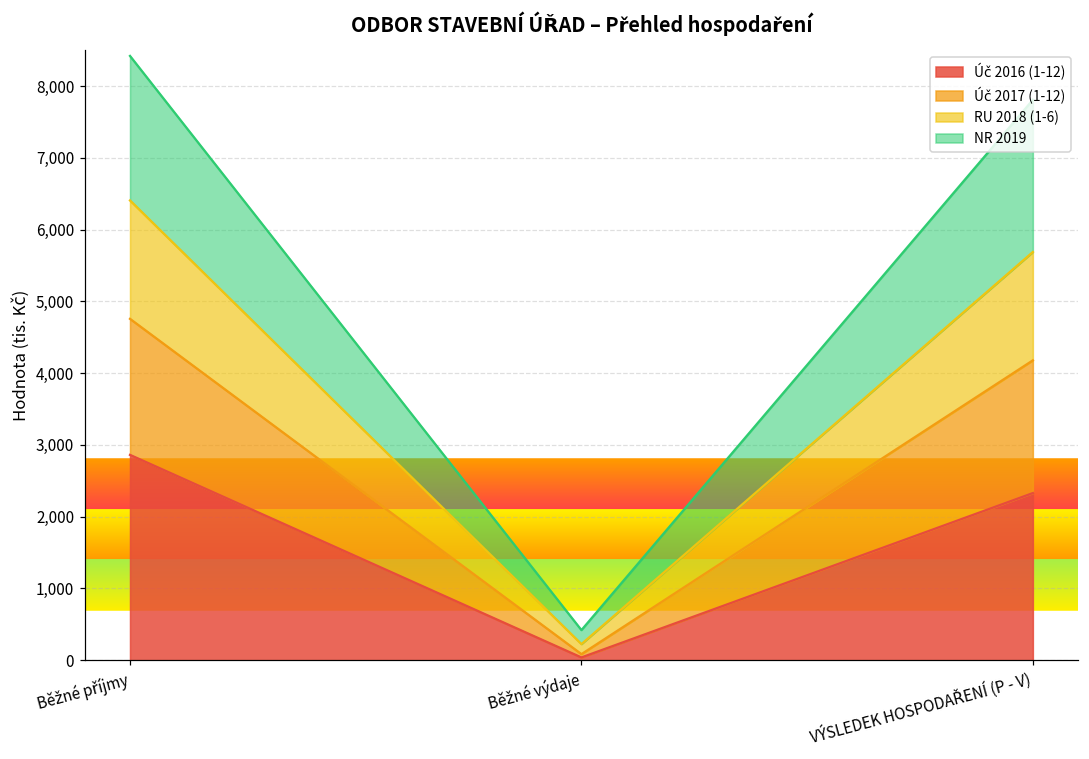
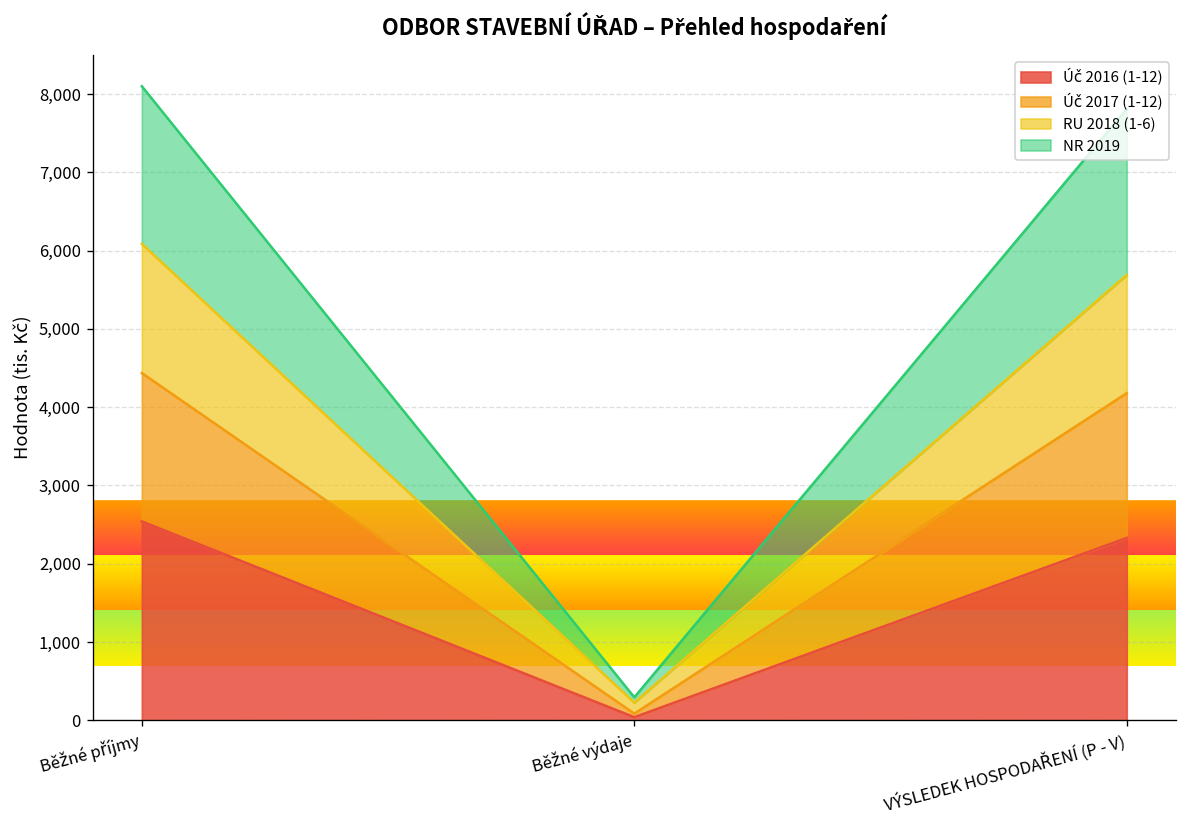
Úč 2016 (1-12), Běžné příjmy: 2,900 -> 2,500
NR 2019, Běžné výdaje: 200 -> 100
